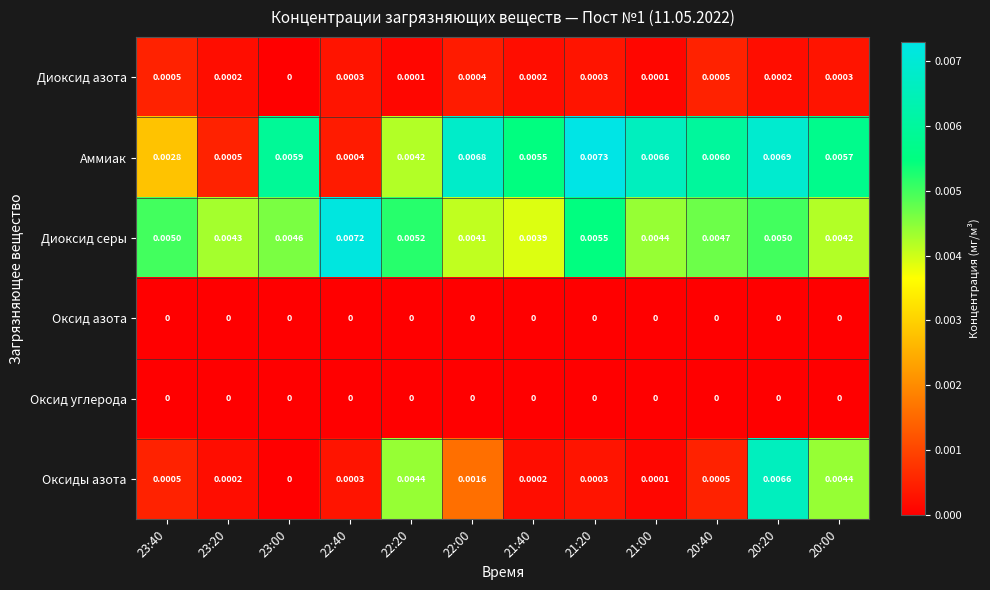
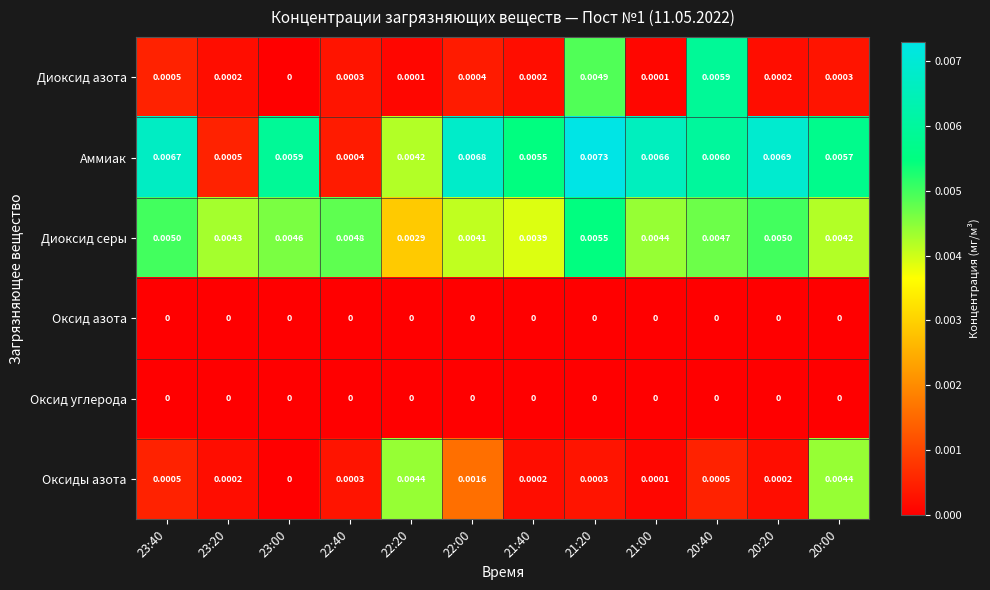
Диоксид азота, 21:20: 0.0003 -> 0.0049
Диоксид азота, 20:40: 0.0005 -> 0.0059
Аммиак, 23:40: 0.0028 -> 0.0067
Диоксид серы, 22:40: 0.0072 -> 0.0048
Диоксид серы, 22:20: 0.0052 -> 0.0029
Оксиды азота, 20:20: 0.0066 -> 0.0002
